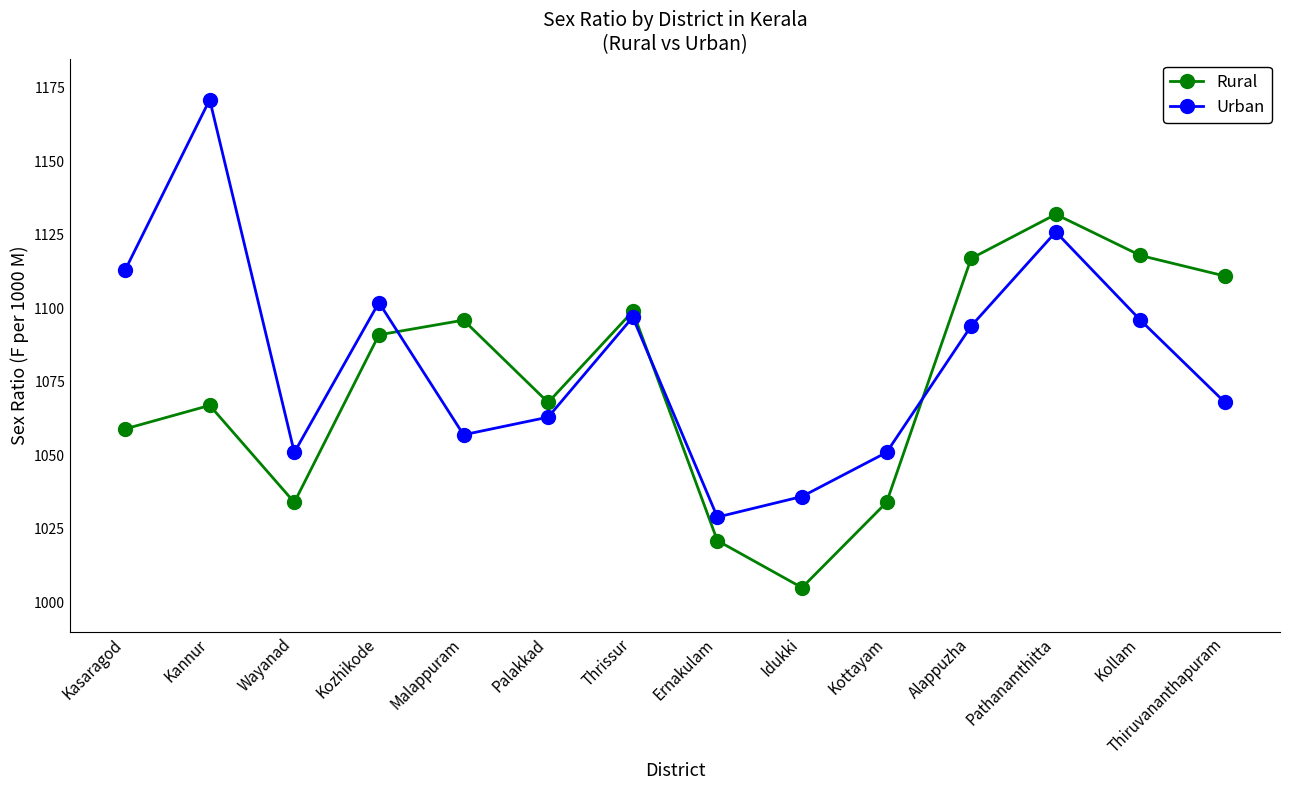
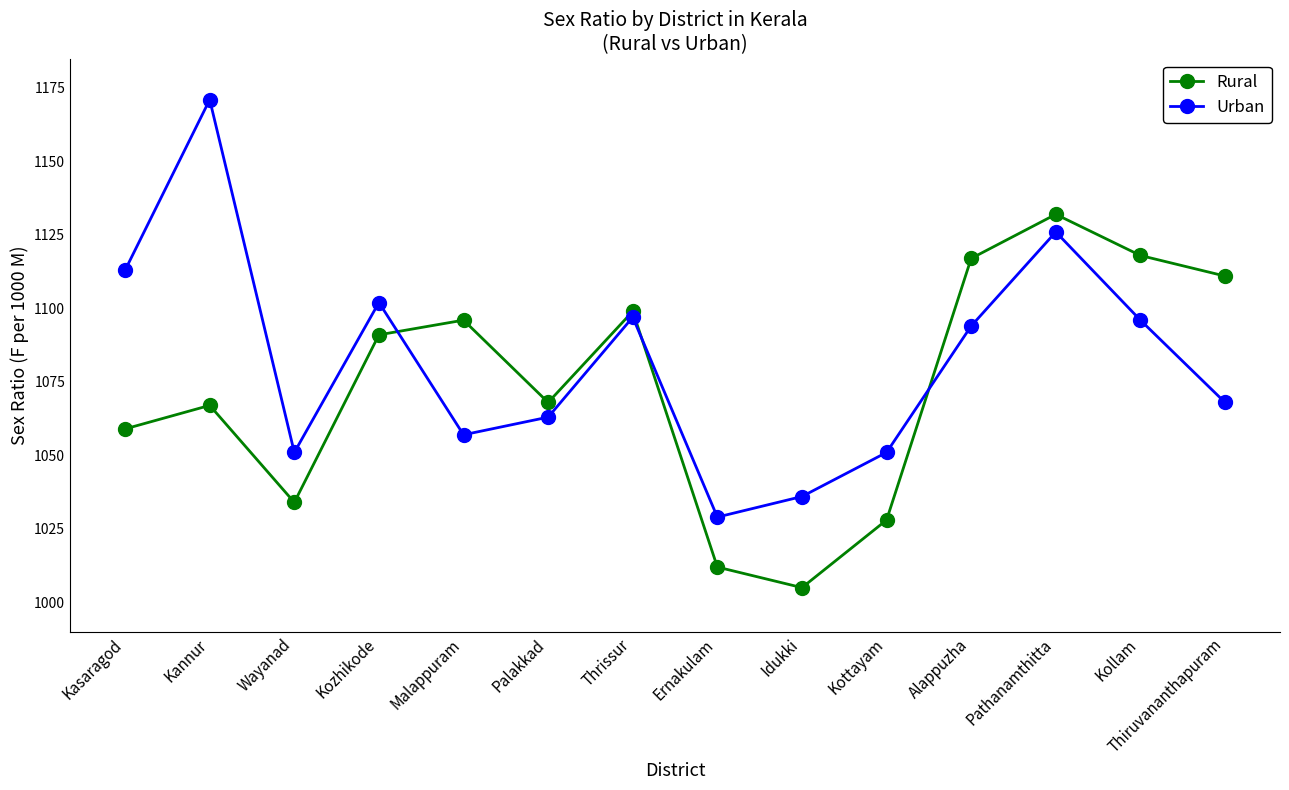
Rural, Ernakulam: 1021 -> 1012
Rural, Kottayam: 1034 -> 1028
